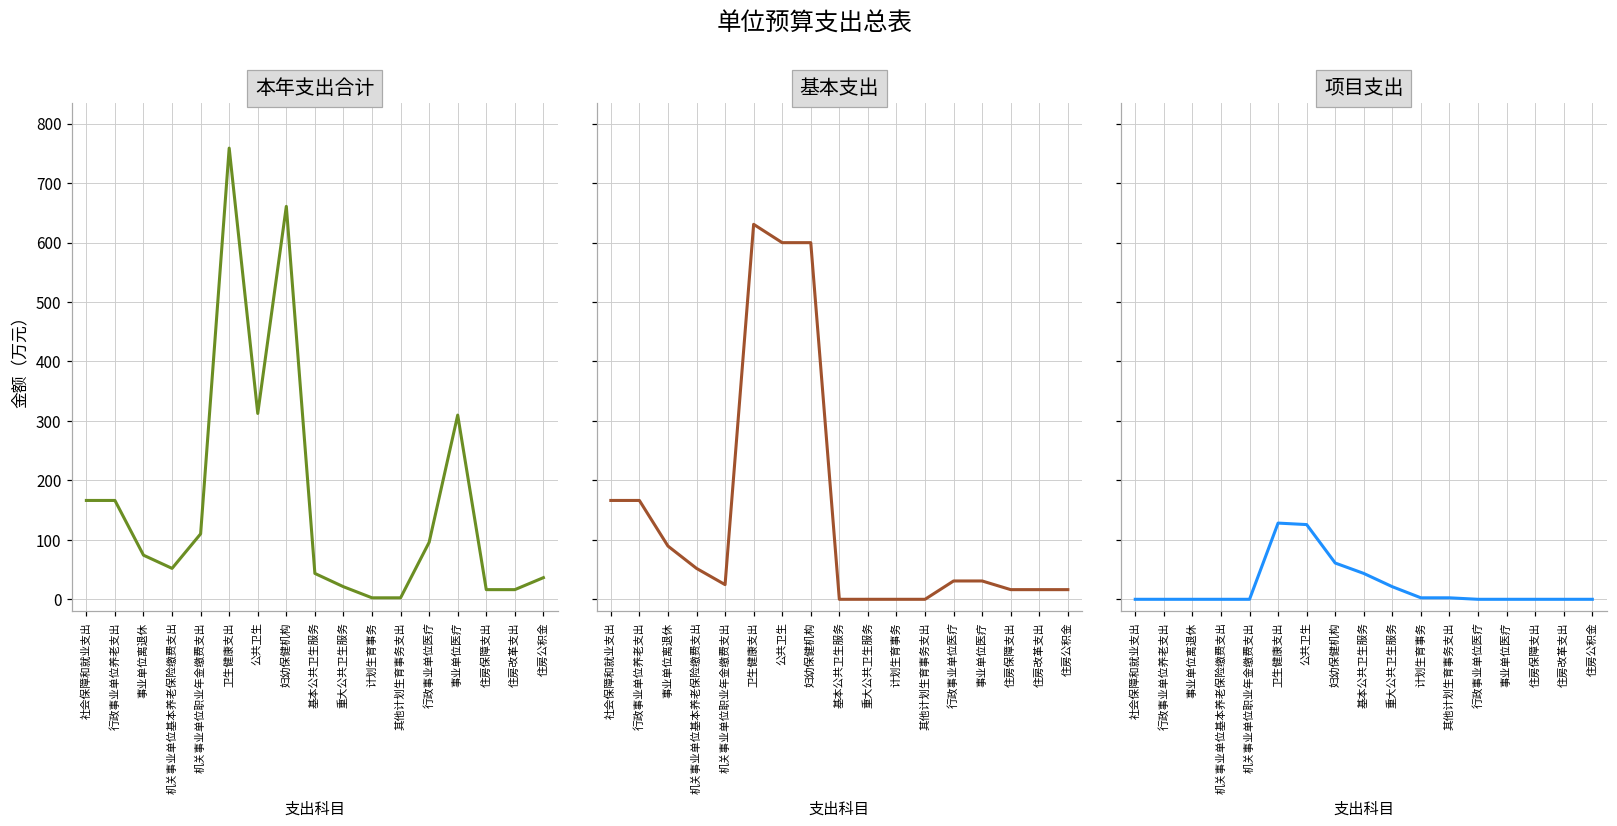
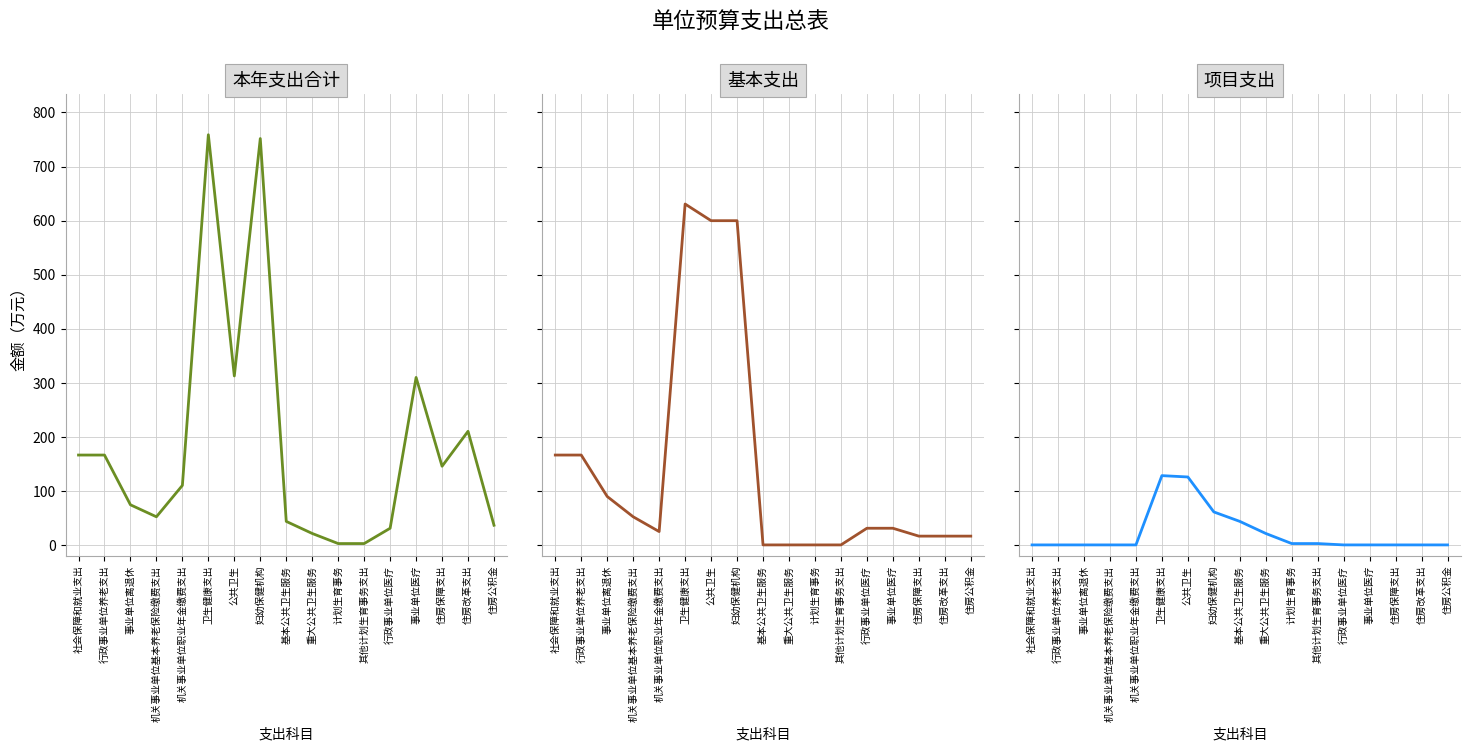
本年支出合计, 妇幼保健机构: 660 -> 750
本年支出合计, 行政事业单位医疗: 100 -> 30
本年支出合计, 住房保障支出: 20 -> 150
本年支出合计, 住房改革支出: 20 -> 210
